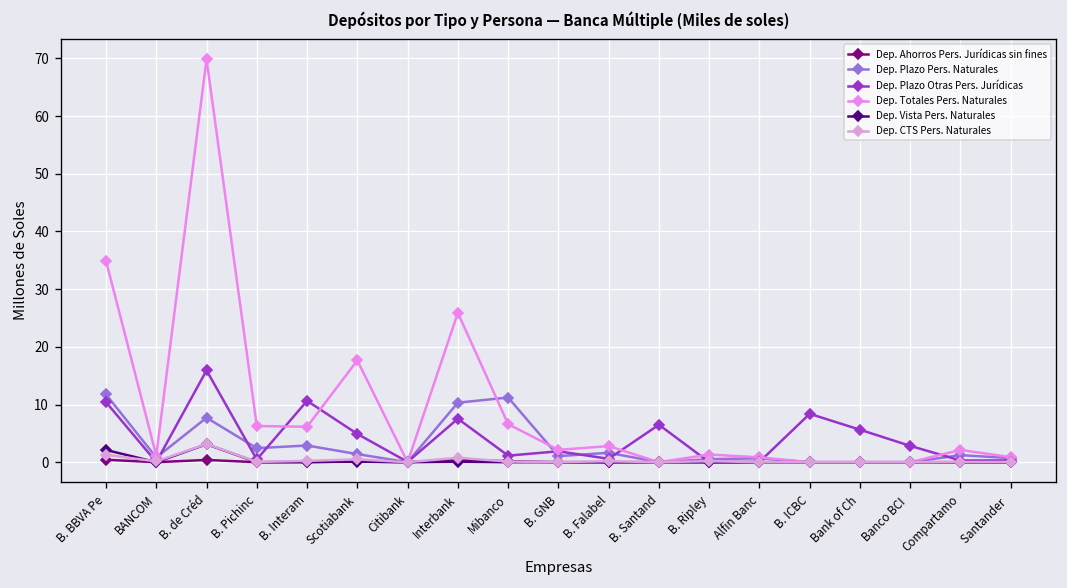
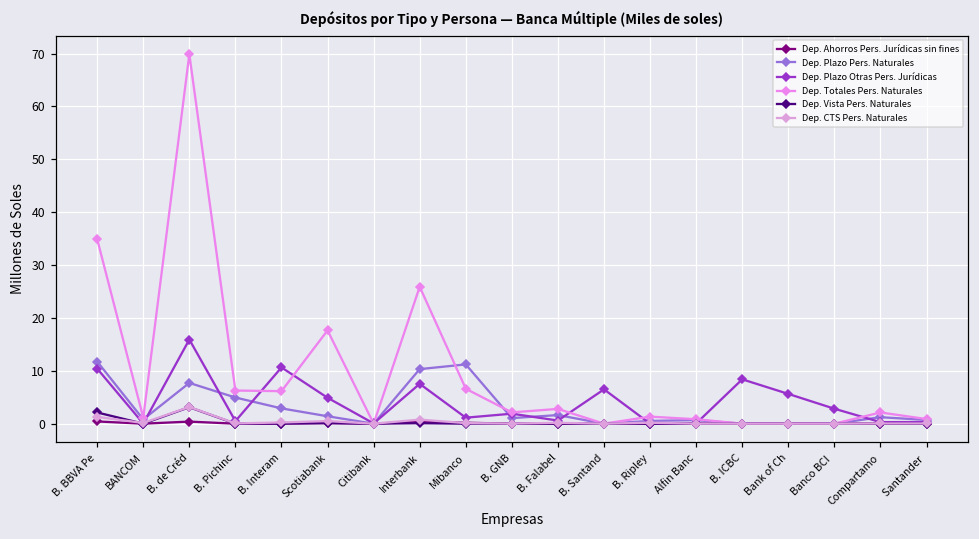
Dep. Plazo Pers. Naturales, B. Pichinc: 2 -> 5
